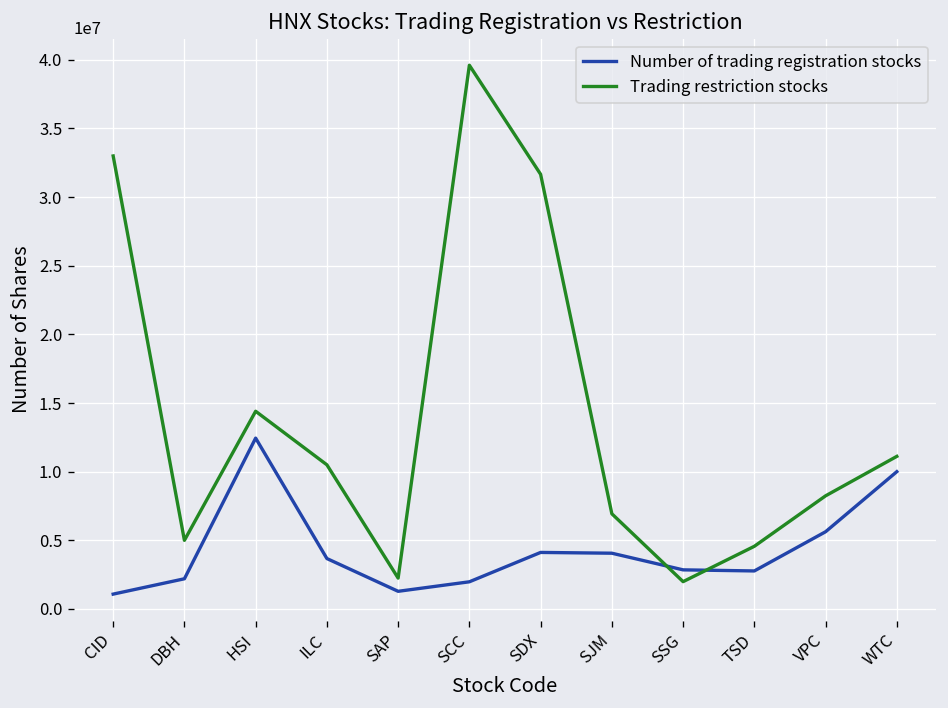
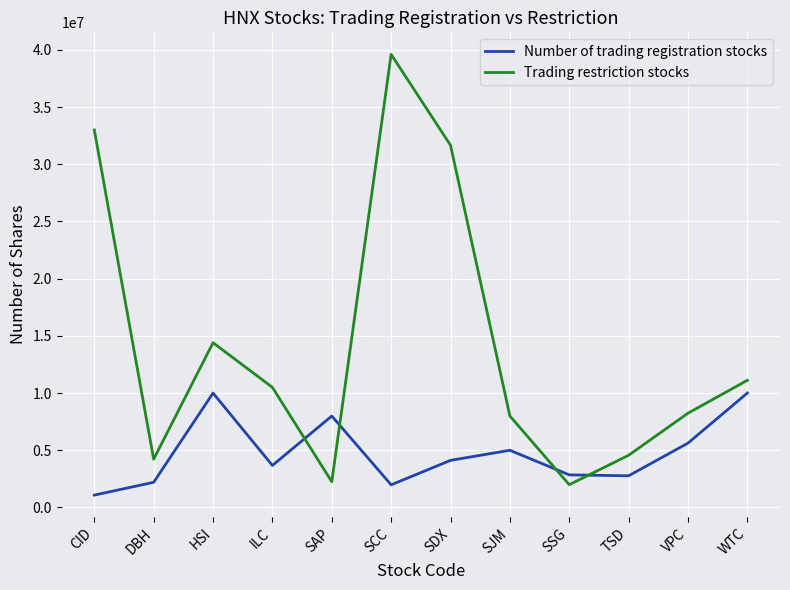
Trading restriction stocks, DBH: 5000000 -> 4200000
Number of trading registration stocks, HSI: 12400000 -> 10000000
Number of trading registration stocks, SAP: 1300000 -> 8000000
Number of trading registration stocks, SJM: 4100000 -> 5000000
Trading restriction stocks, SJM: 6900000 -> 8000000
